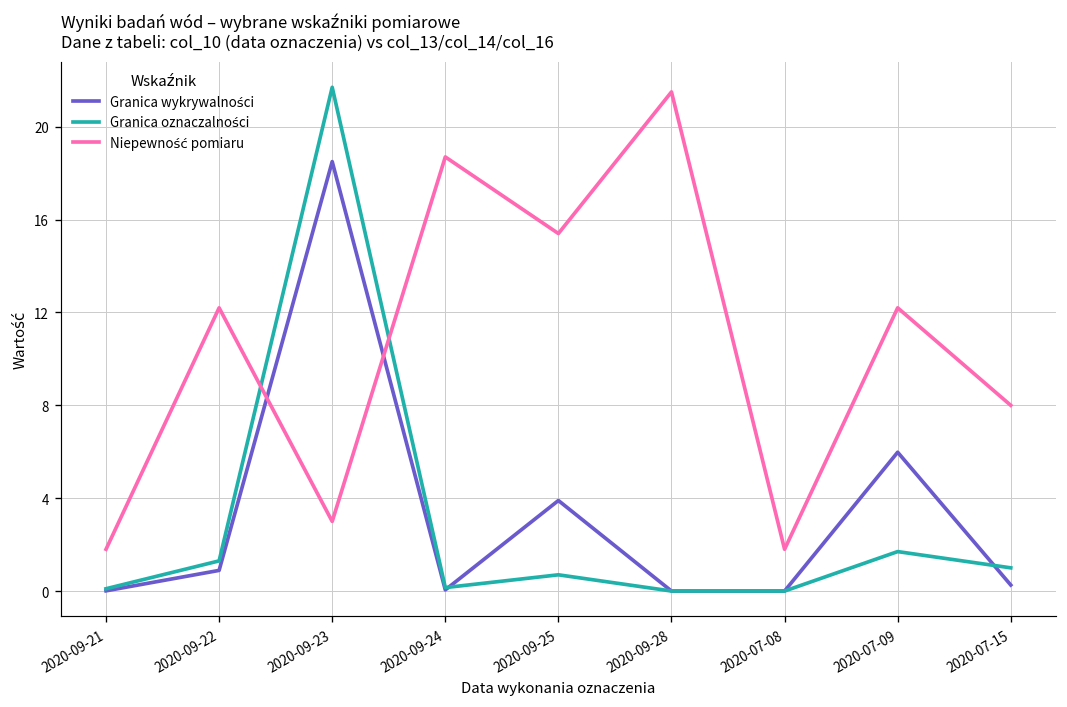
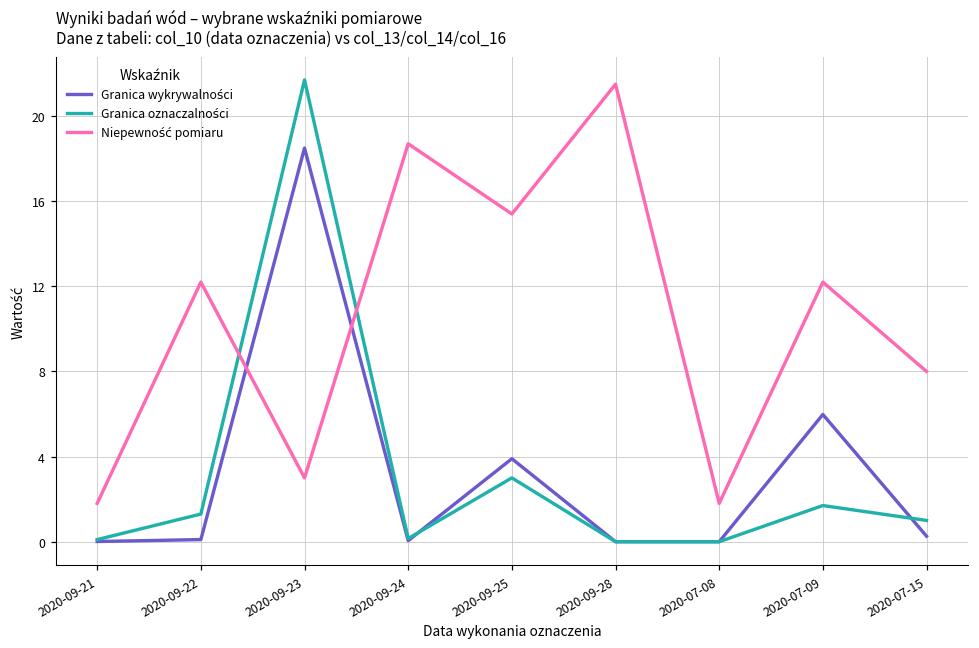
Granica wykrywalności, 2020-09-22: 0.9 -> 0.1
Granica oznaczalności, 2020-09-25: 0.7 -> 3.0
